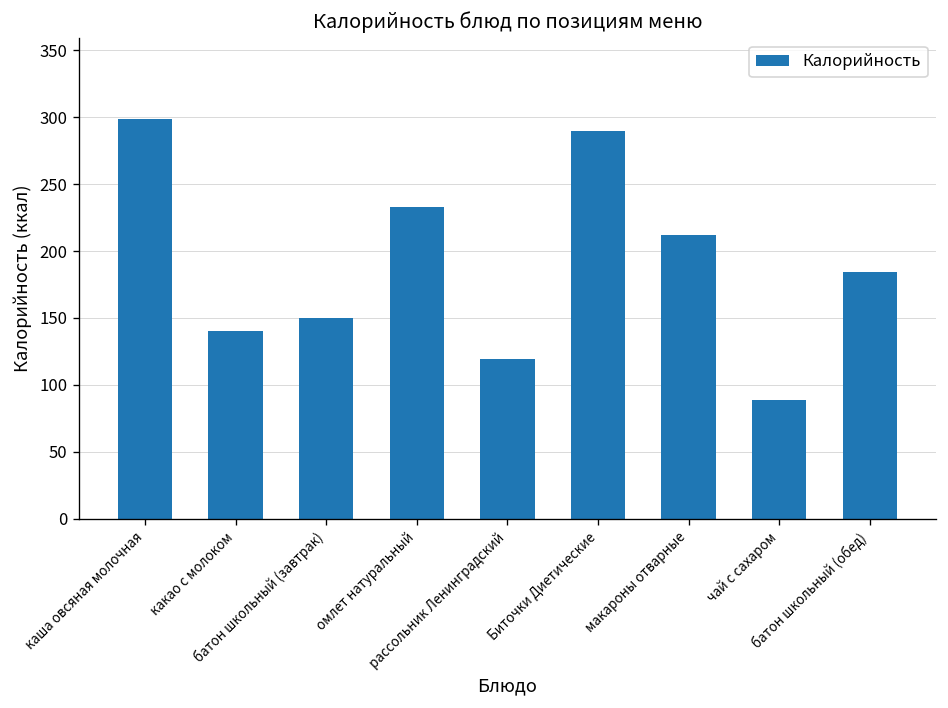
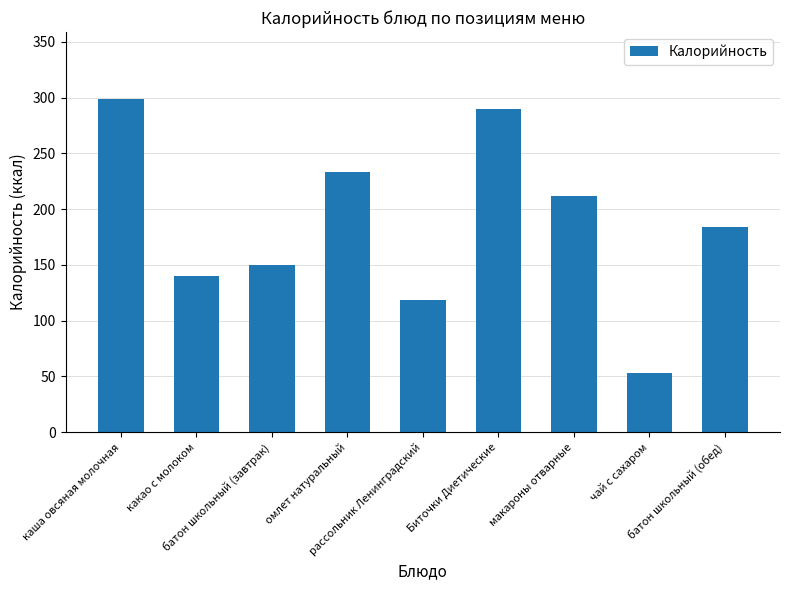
чай с сахаром: 89 -> 53
